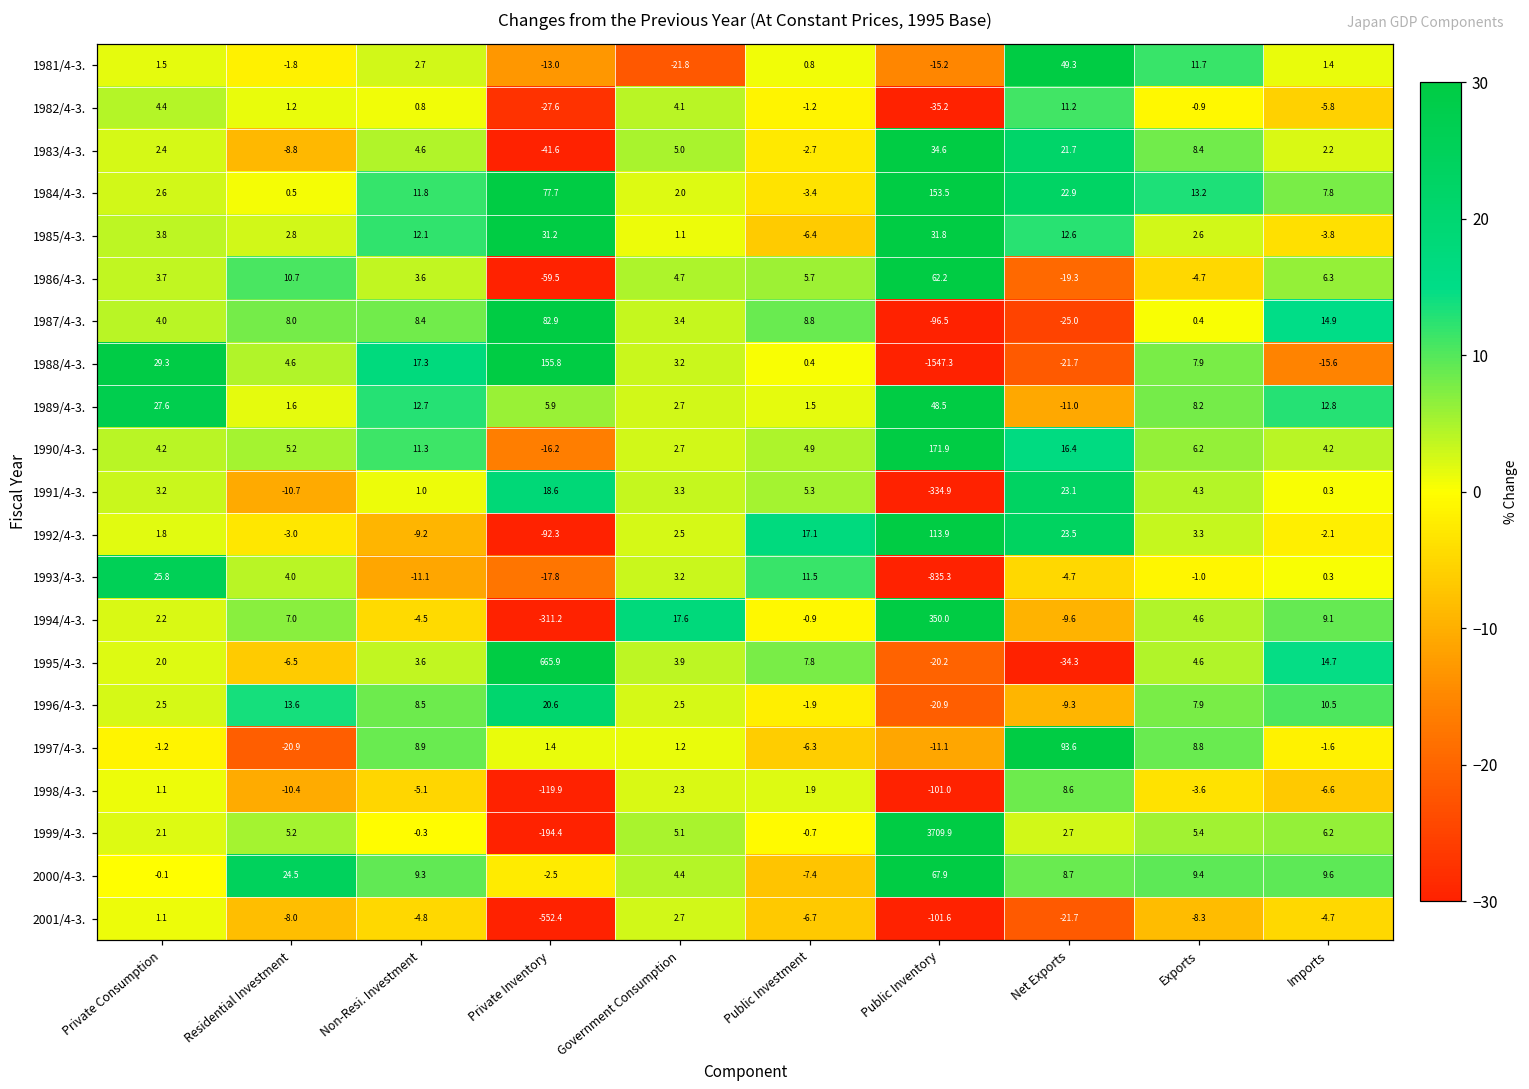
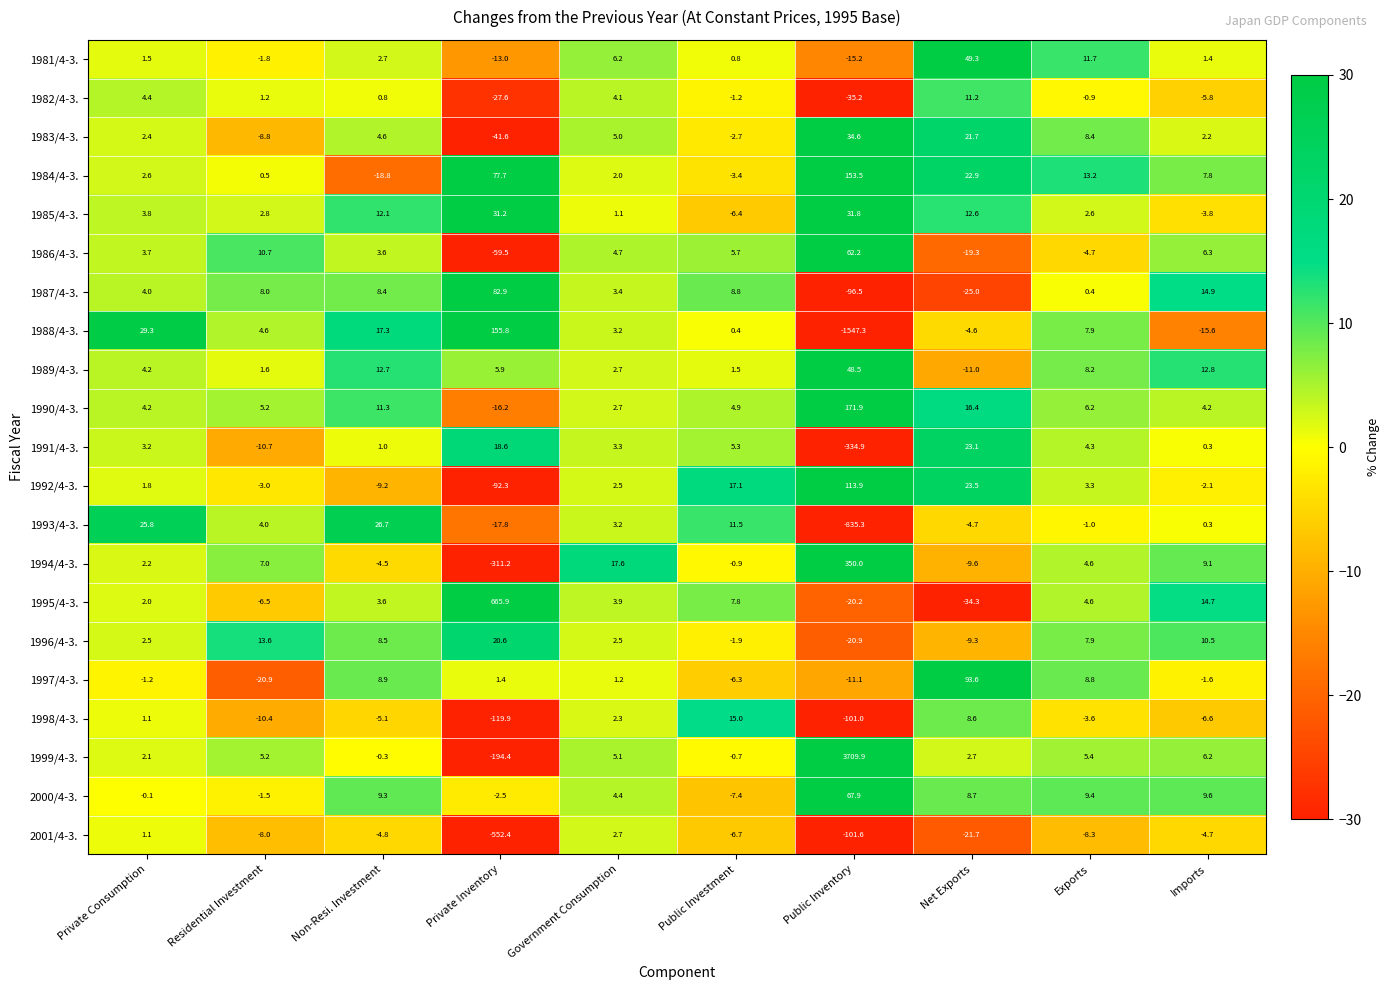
1981/4-3., Government Consumption: -21.8 -> 6.2
1984/4-3., Non-Resi. Investment: 11.8 -> -18.8
1988/4-3., Net Exports: -21.7 -> -4.6
1989/4-3., Private Consumption: 27.6 -> 4.2
1993/4-3., Non-Resi. Investment: -11.1 -> 26.7
1998/4-3., Public Investment: 1.9 -> 15.0
2000/4-3., Residential Investment: 24.5 -> -1.5
